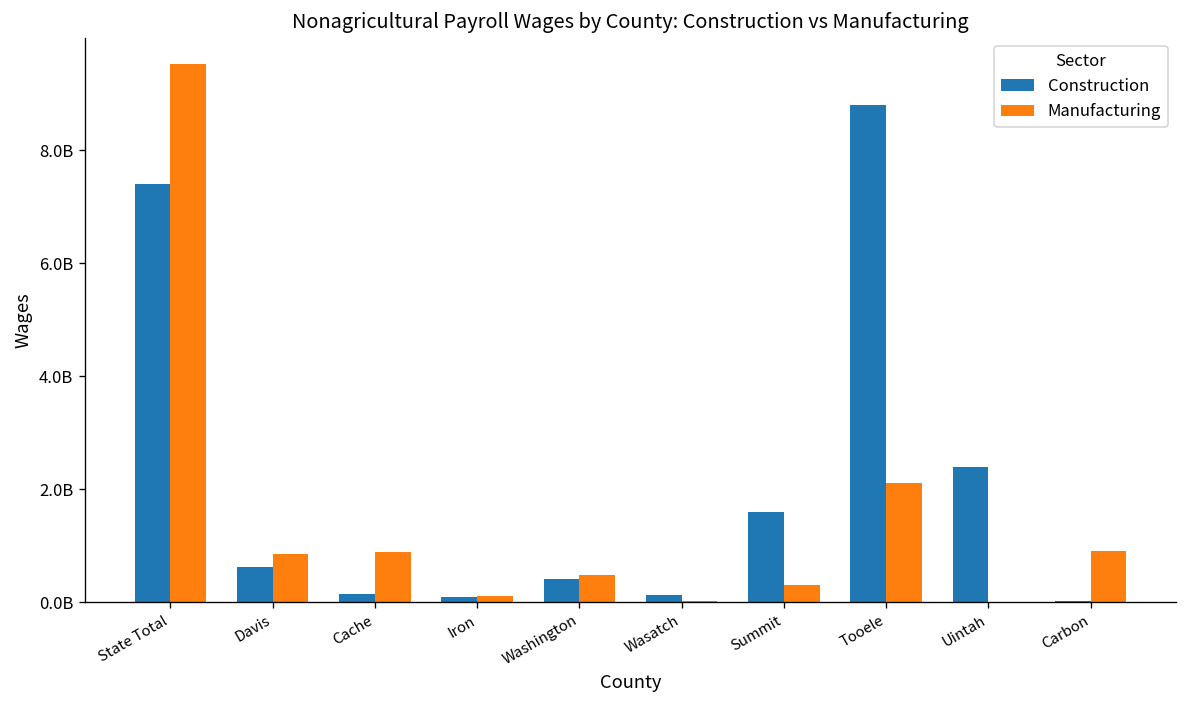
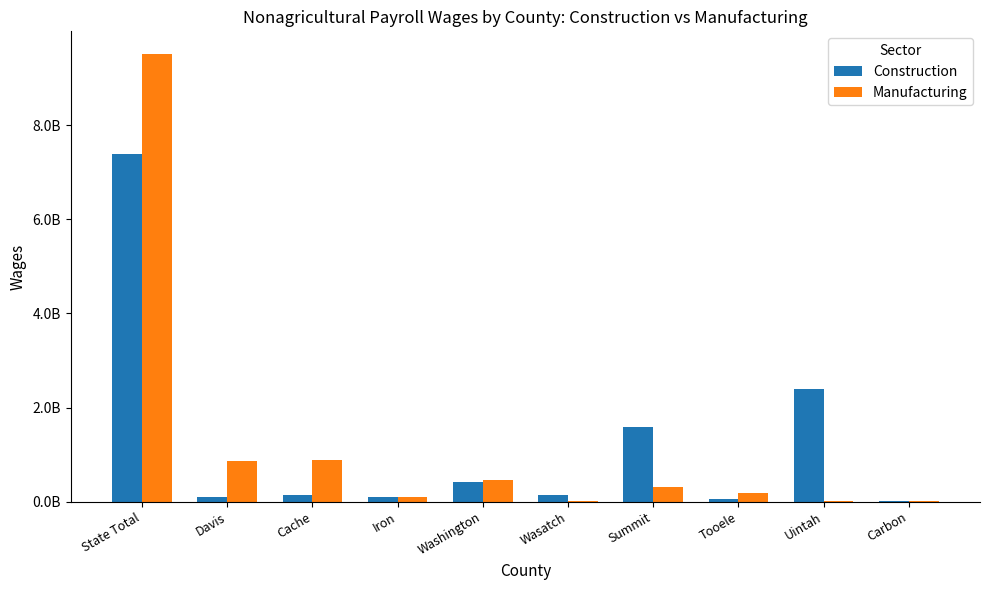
Construction, Davis: 600000000 -> 100000000
Construction, Tooele: 8800000000 -> 100000000
Manufacturing, Tooele: 2100000000 -> 200000000
Manufacturing, Carbon: 900000000 -> 0
